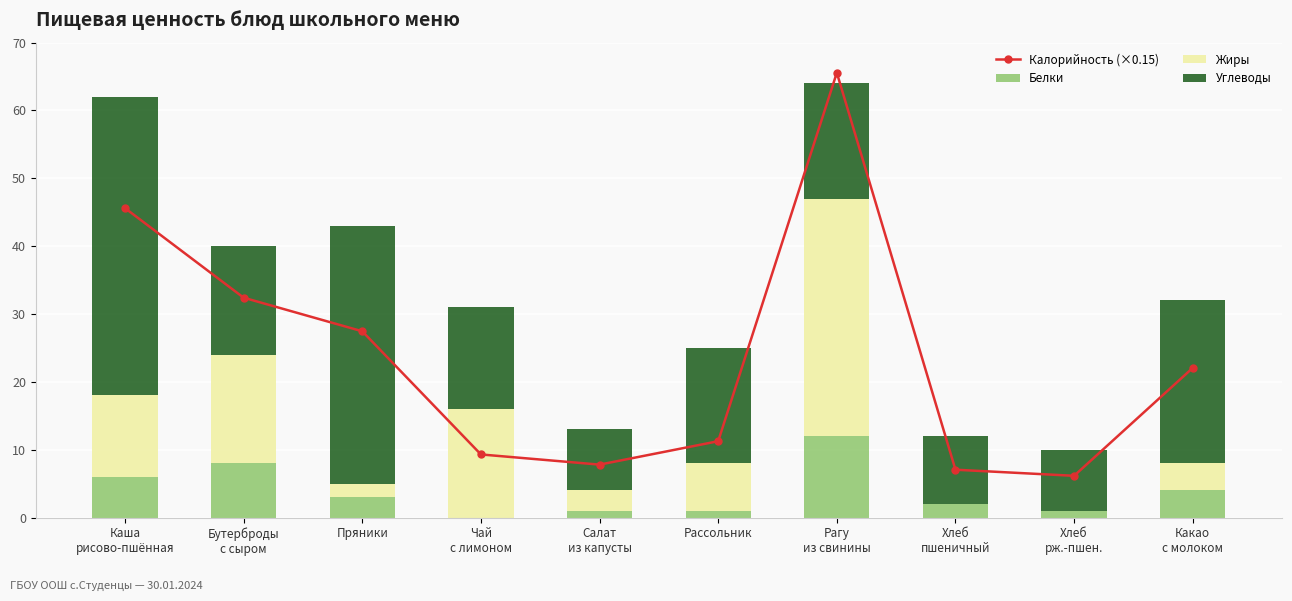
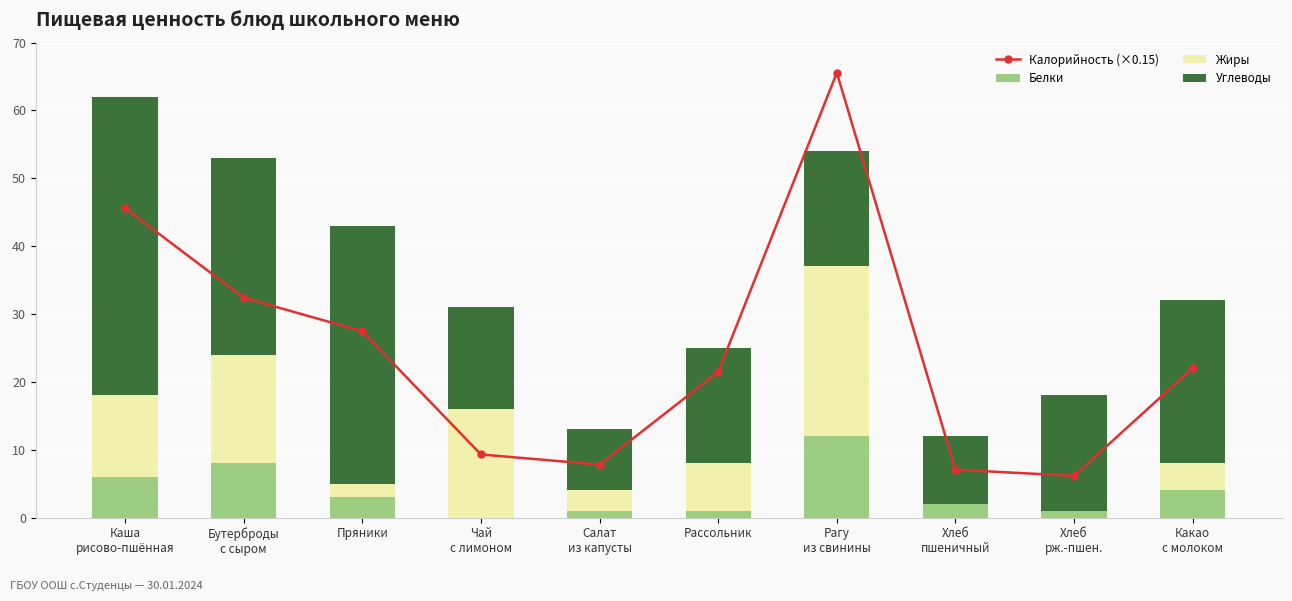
Углеводы, Бутерброды с сыром: 16 -> 29
Калорийность (×0.15), Рассольник: 11 -> 21
Жиры, Рагу из свинины: 35 -> 25
Углеводы, Хлеб рж.-пшен.: 9 -> 17
